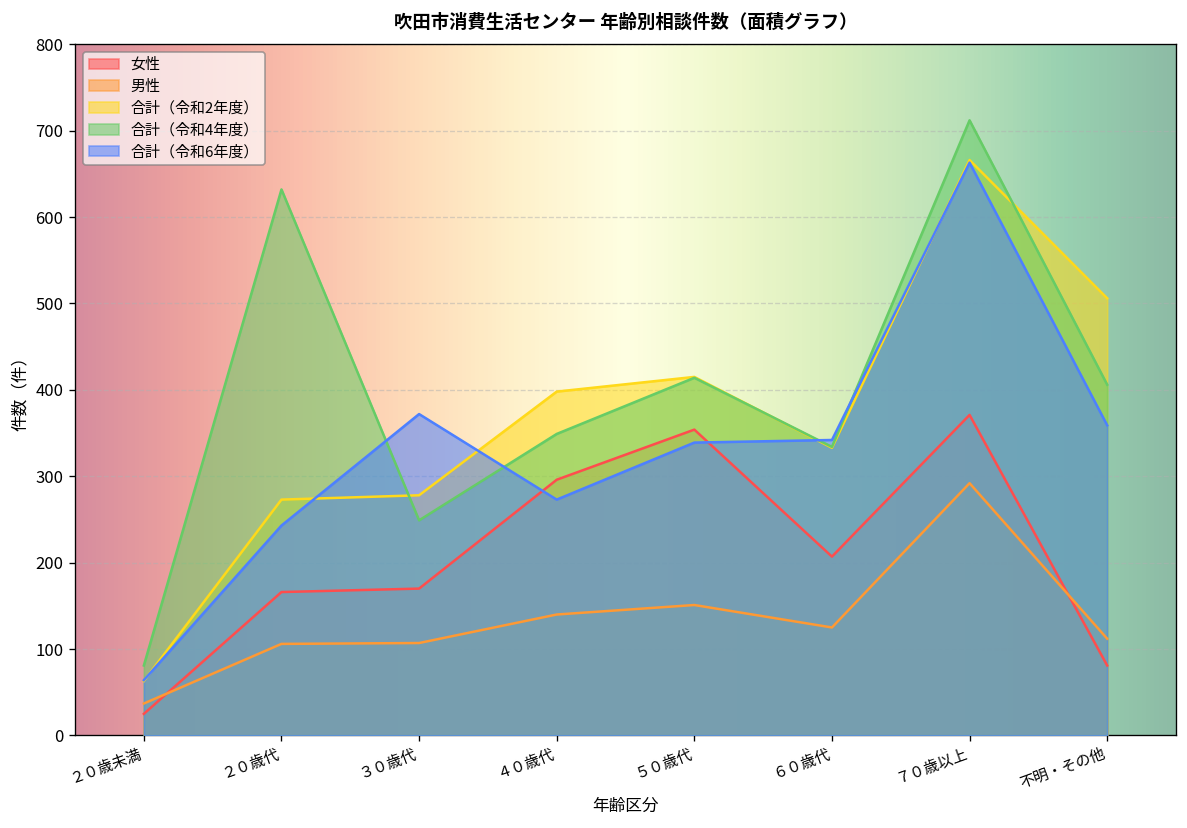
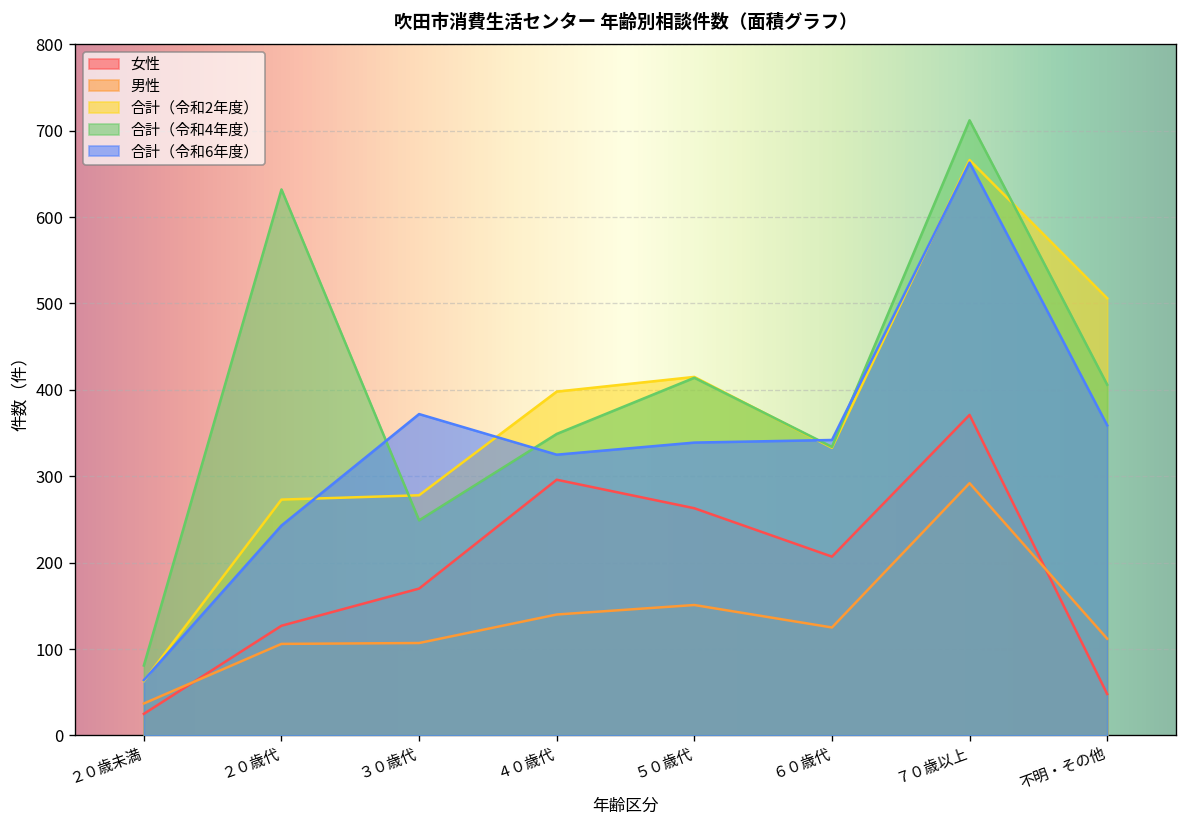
女性, ２０歳代: 170 -> 130
合計（令和6年度）, ４０歳代: 270 -> 330
女性, ５０歳代: 350 -> 260
女性, 不明・その他: 80 -> 50
